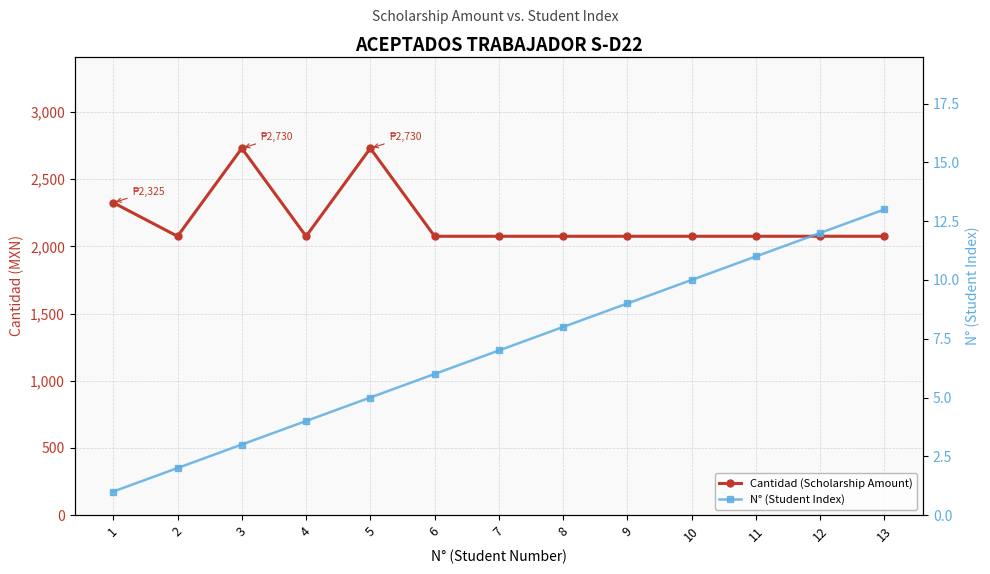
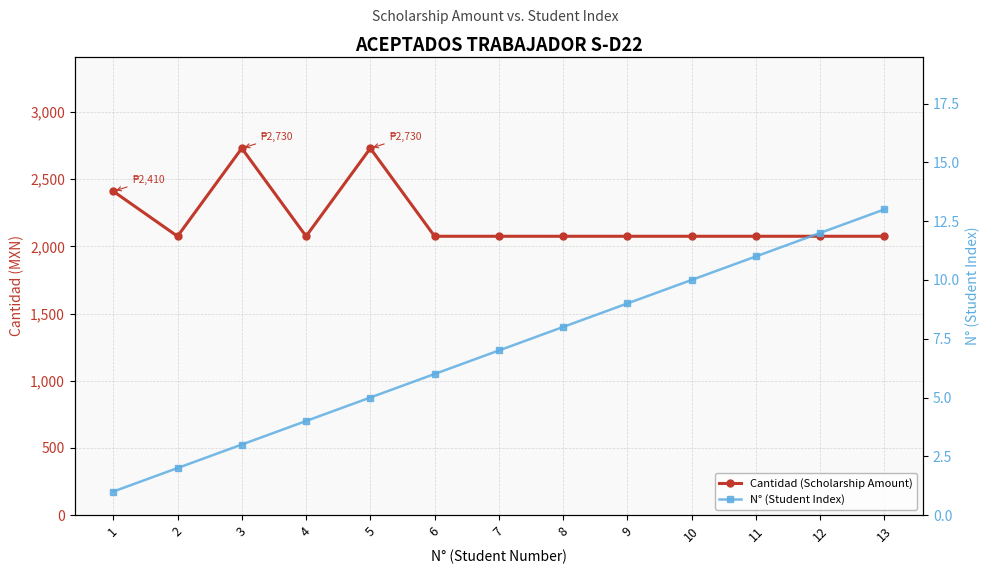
Cantidad (Scholarship Amount), 1: 2,325 -> 2,410
